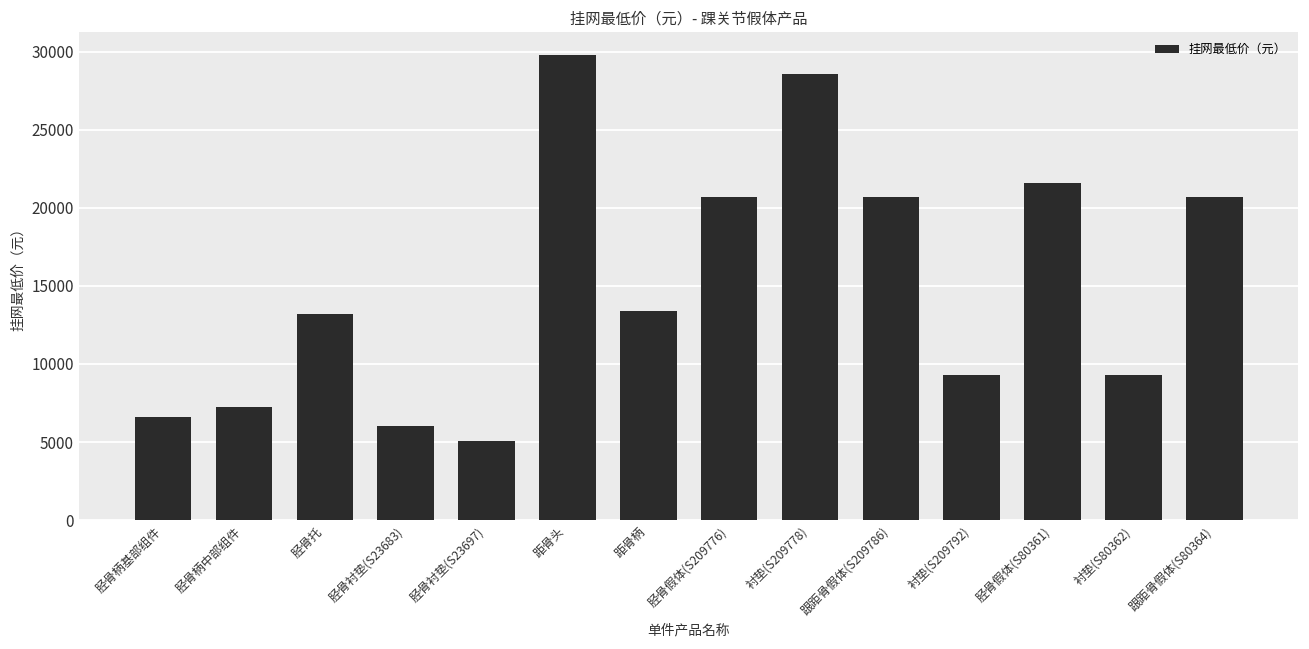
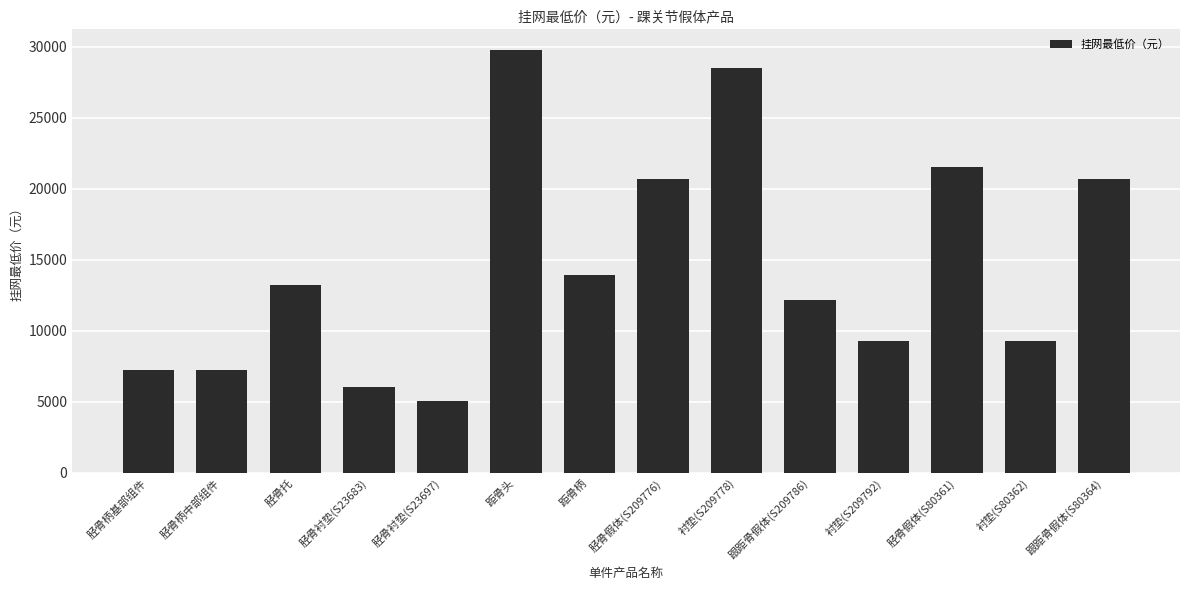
胫骨柄基部组件: 6600 -> 7200
距骨柄: 13400 -> 14000
跟距骨假体(S209786): 20700 -> 12200
